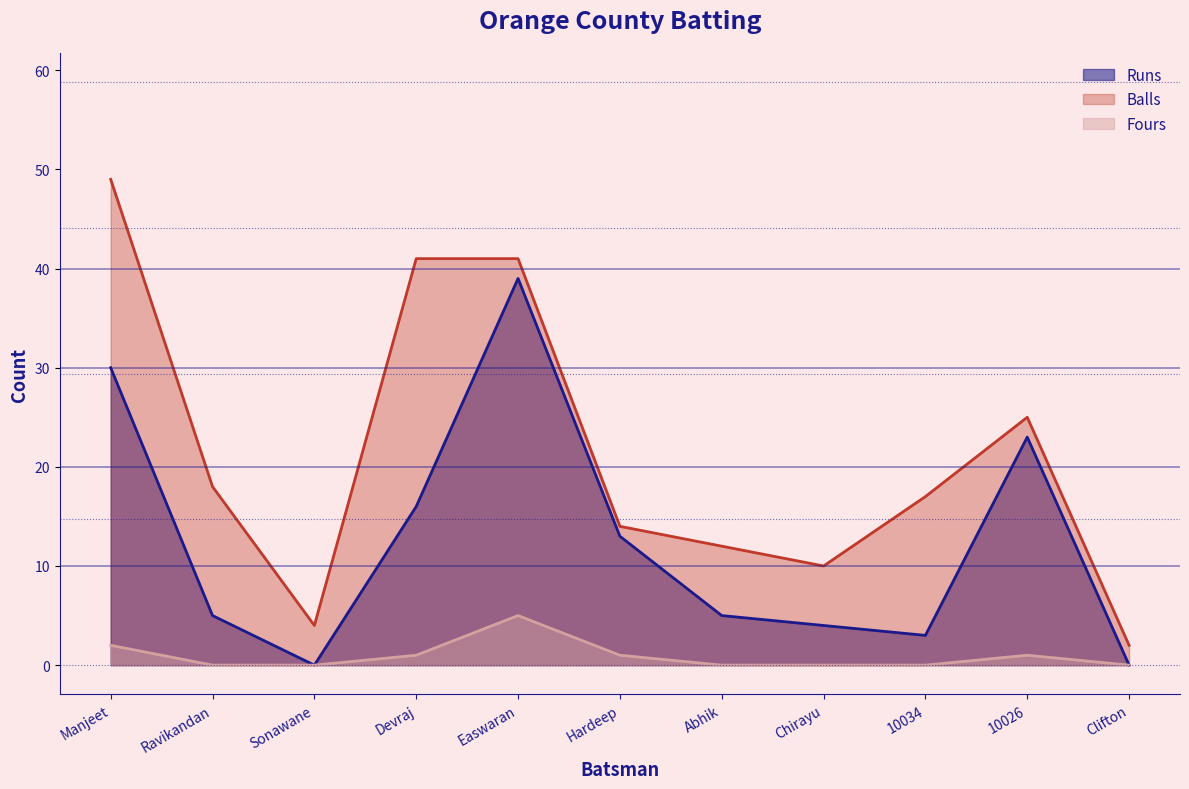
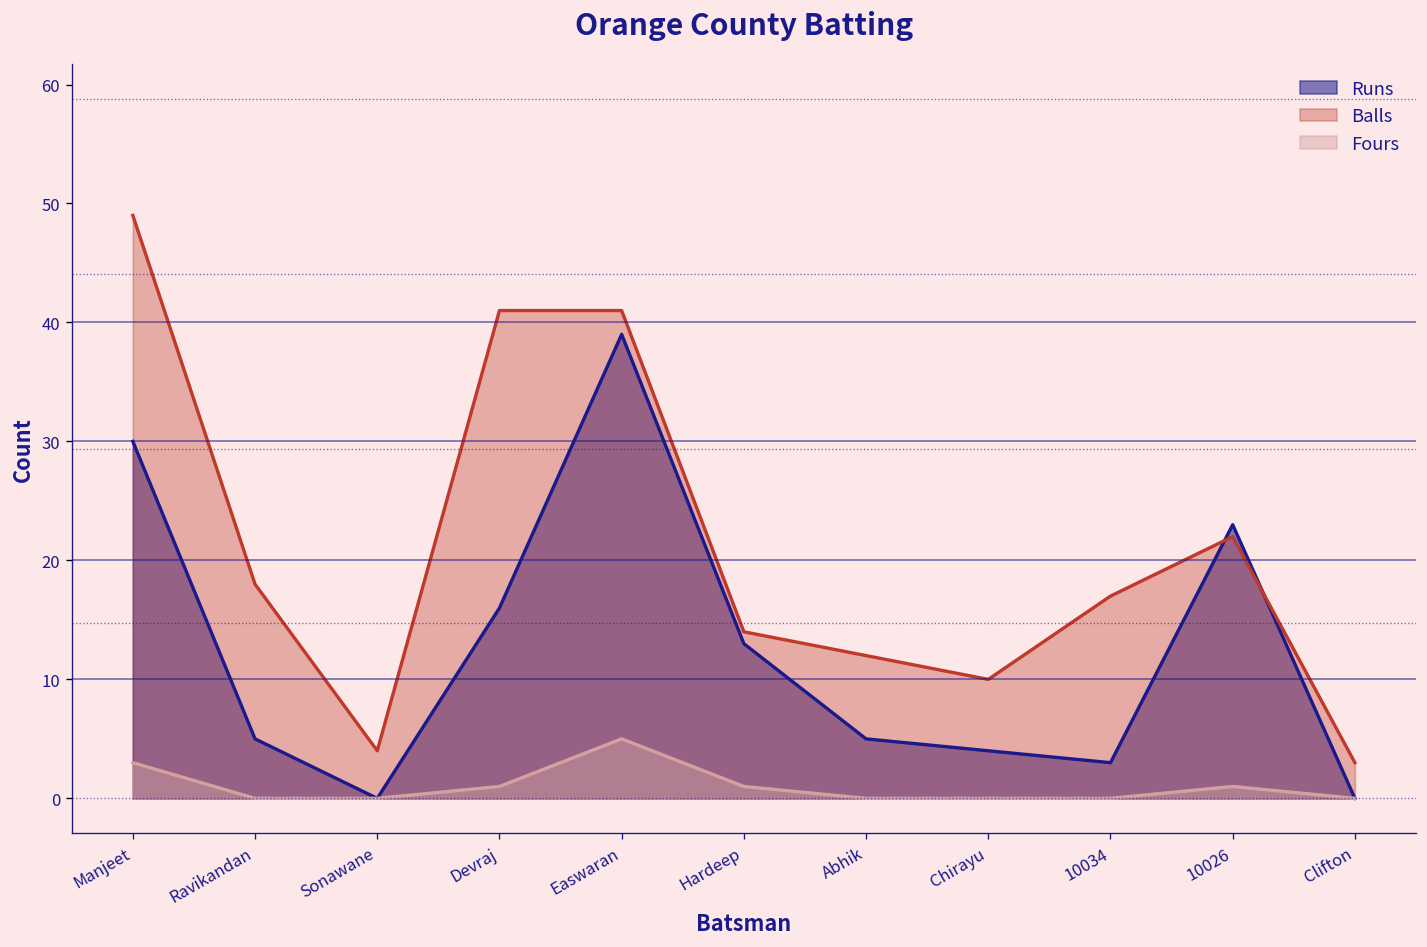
Fours, Manjeet: 2 -> 3
Balls, 10026: 25 -> 22
Balls, Clifton: 2 -> 3
